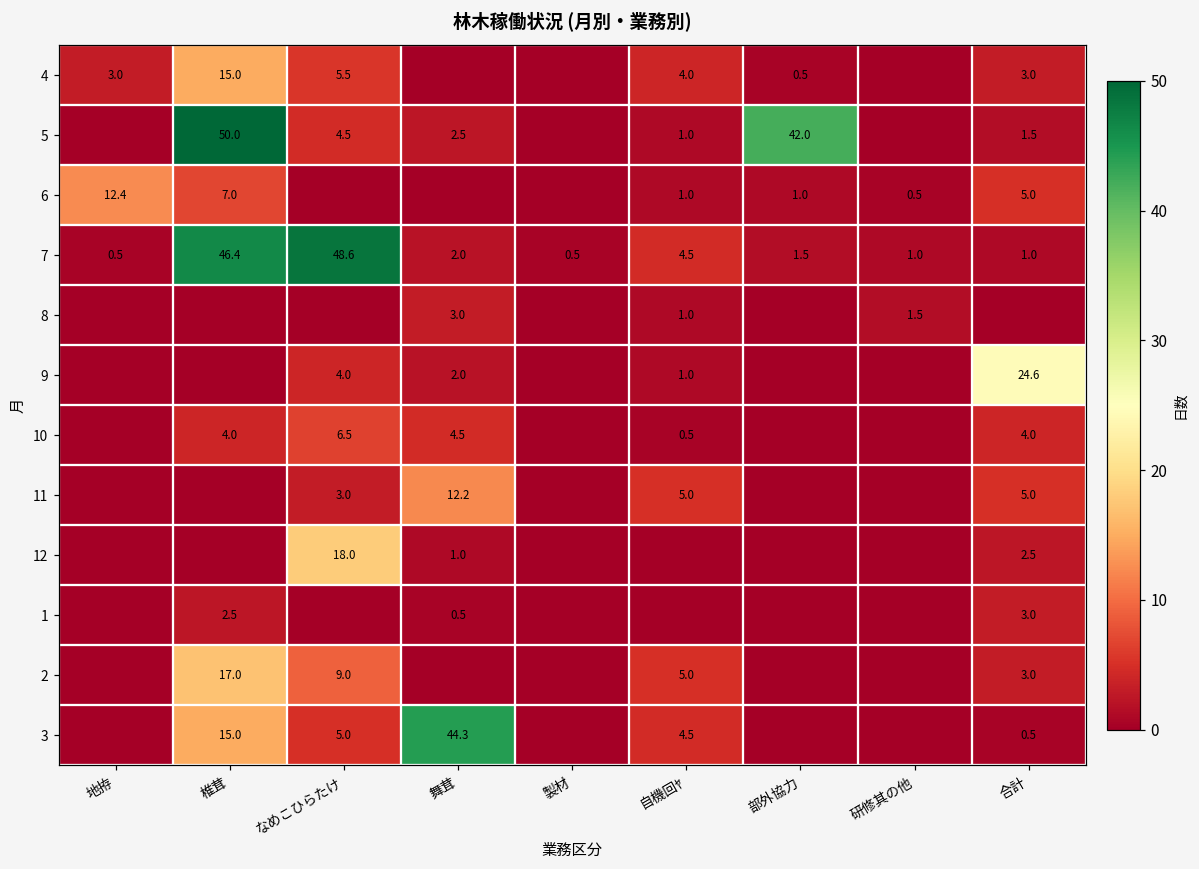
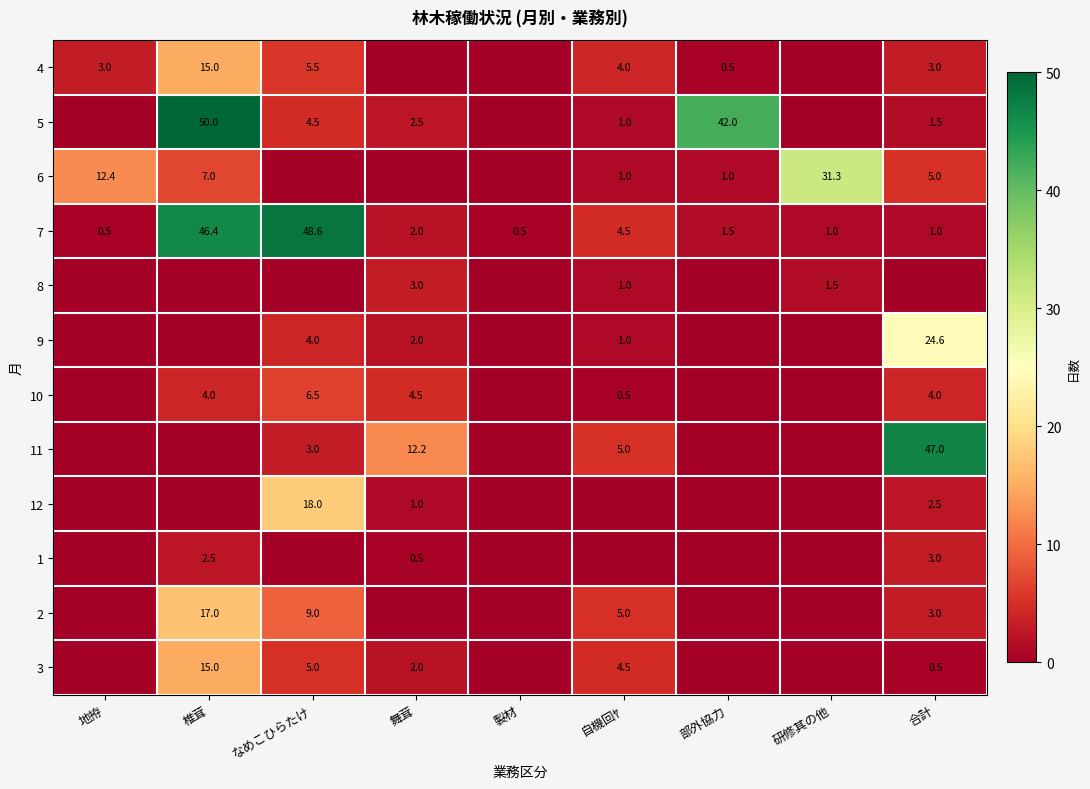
6, 研修其の他: 0.5 -> 31.3
11, 合計: 5.0 -> 47.0
3, 舞茸: 44.3 -> 2.0
